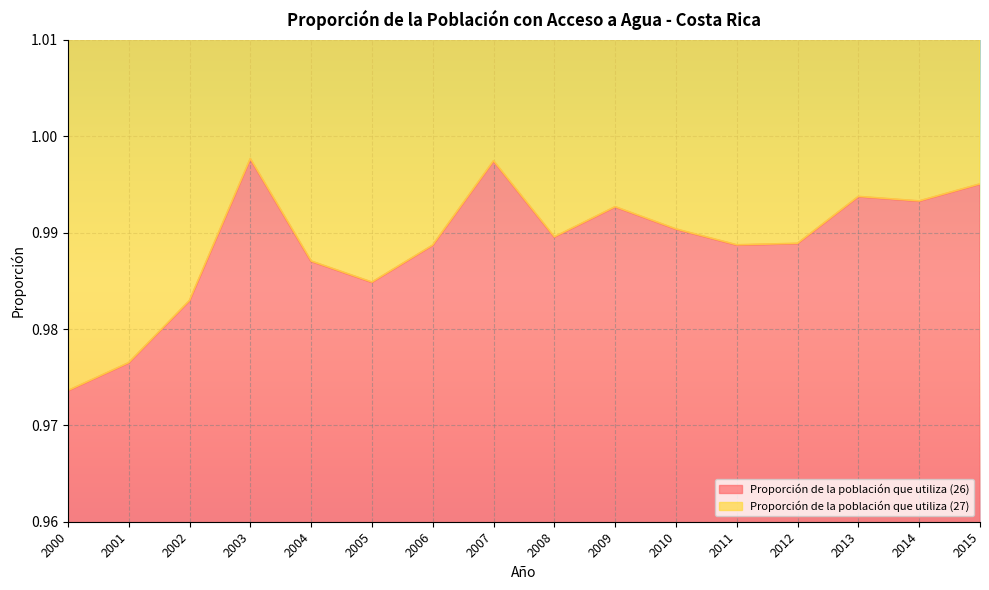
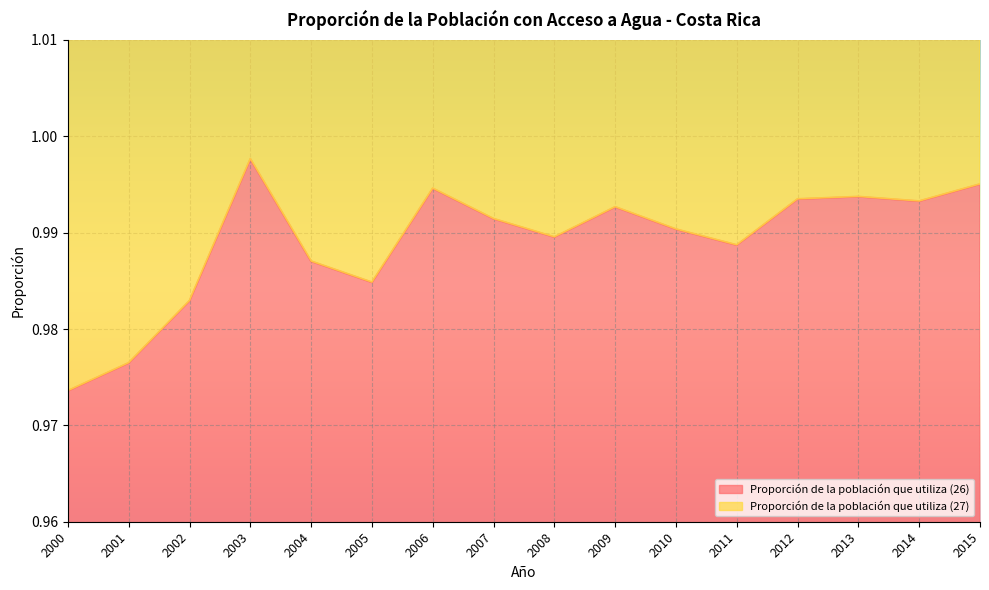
Proporción de la población que utiliza (26), 2006: 0.989 -> 0.995
Proporción de la población que utiliza (26), 2007: 0.997 -> 0.991
Proporción de la población que utiliza (26), 2012: 0.989 -> 0.993
